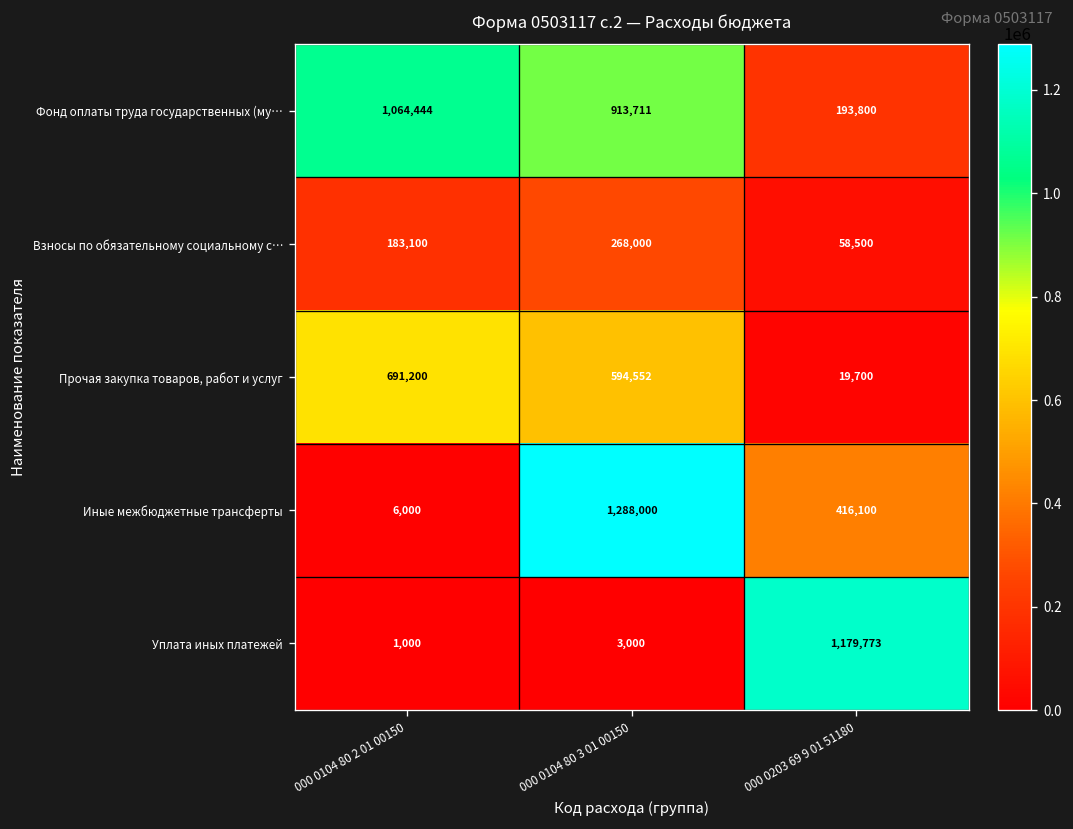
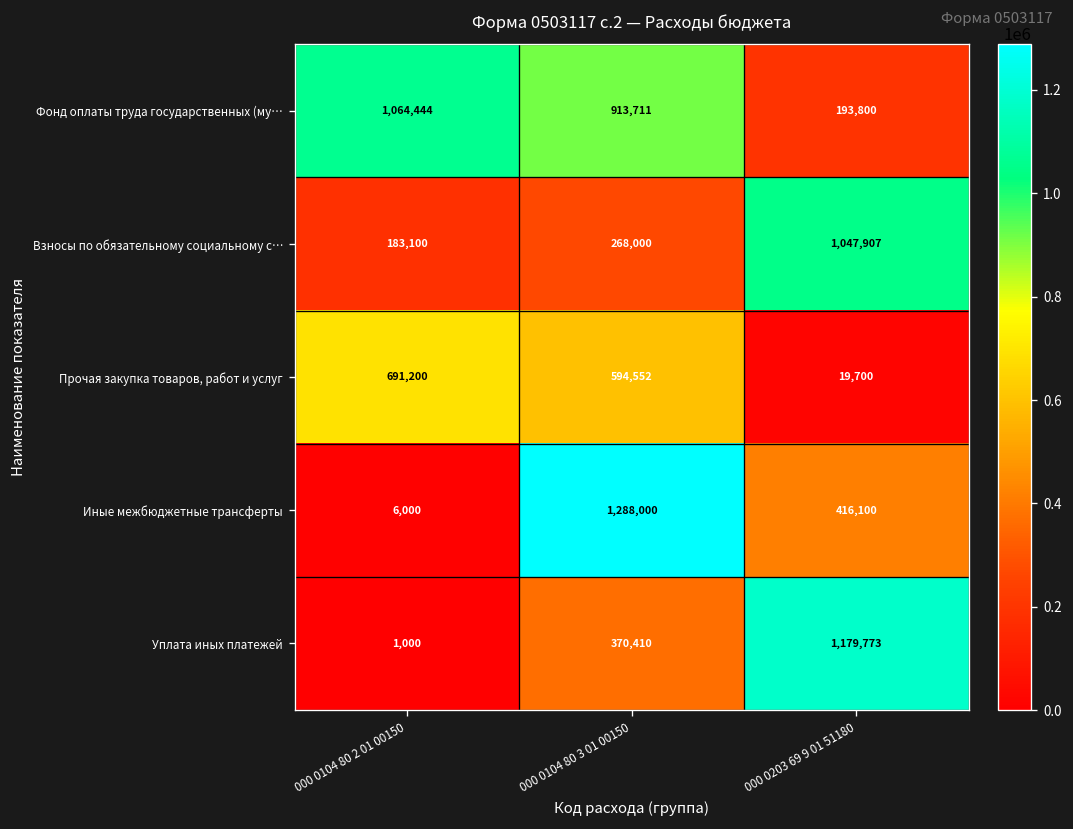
Взносы по обязательному социальному с…, 000 0203 69 9 01 51180: 58,500 -> 1,047,907
Уплата иных платежей, 000 0104 80 3 01 00150: 3,000 -> 370,410
